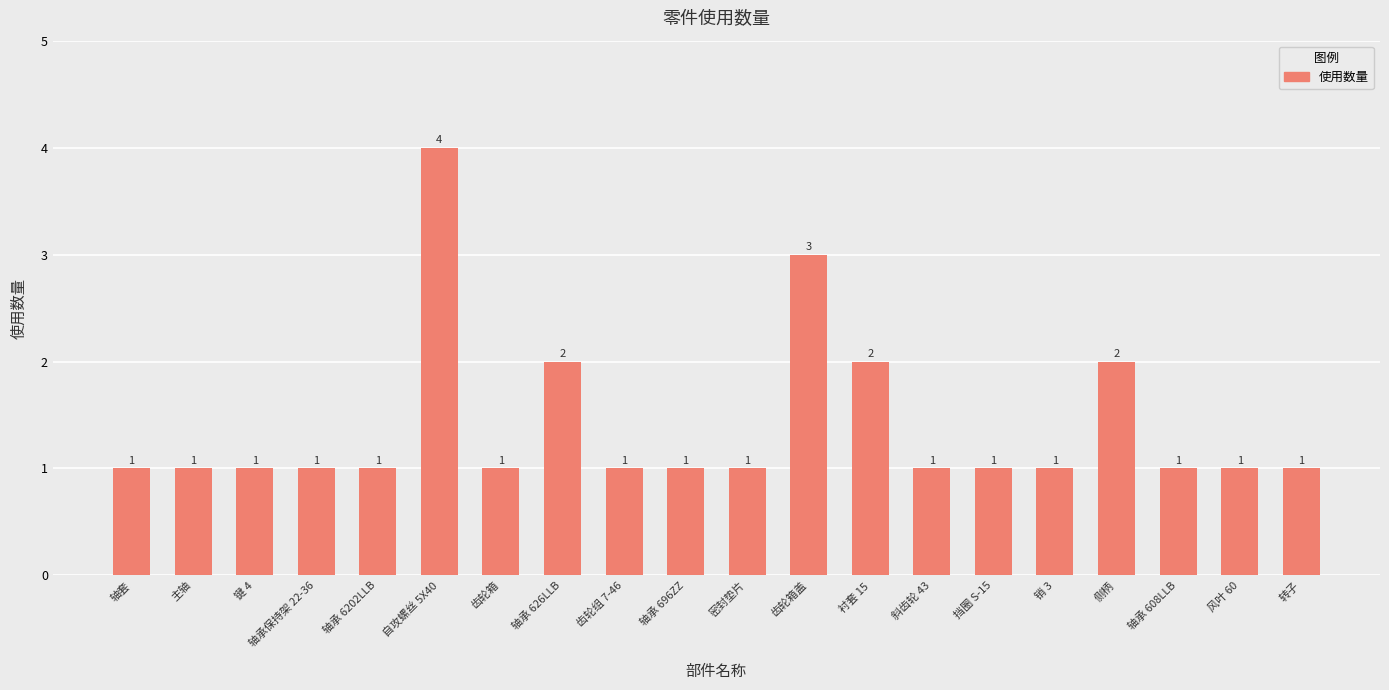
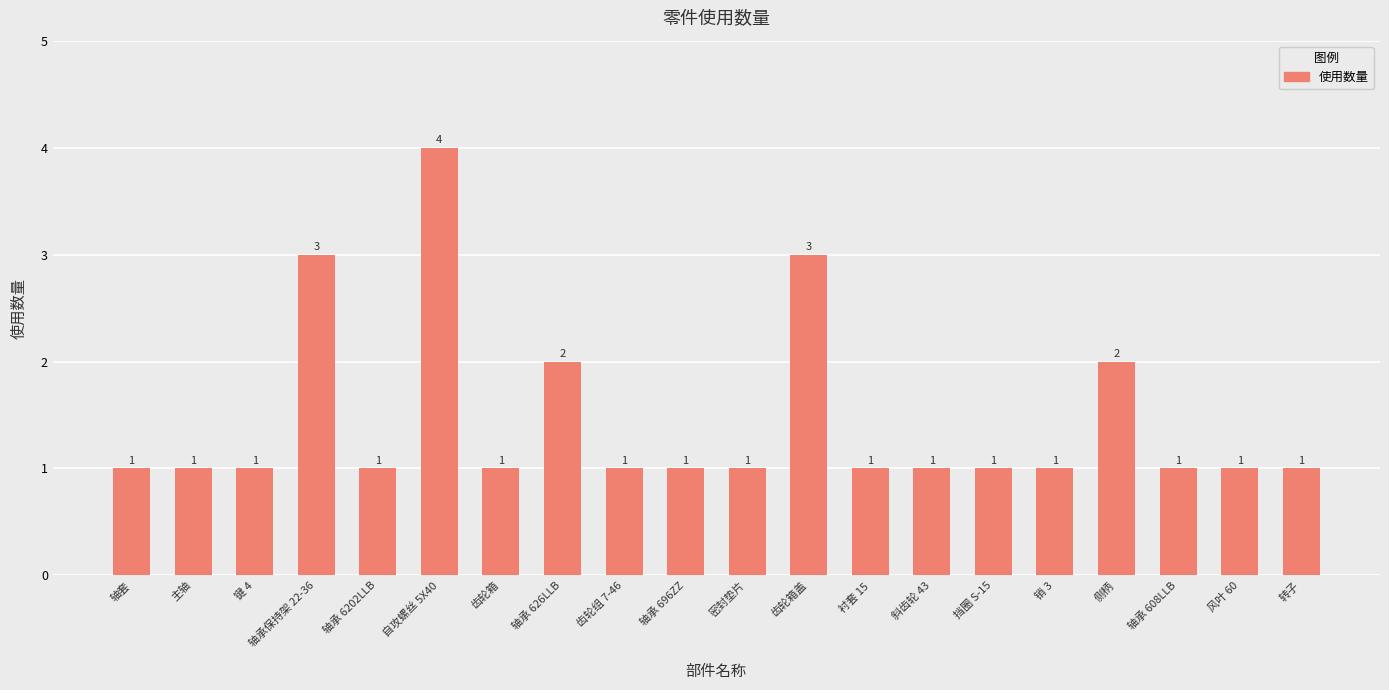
轴承保持架 22-36: 1 -> 3
衬套 15: 2 -> 1
